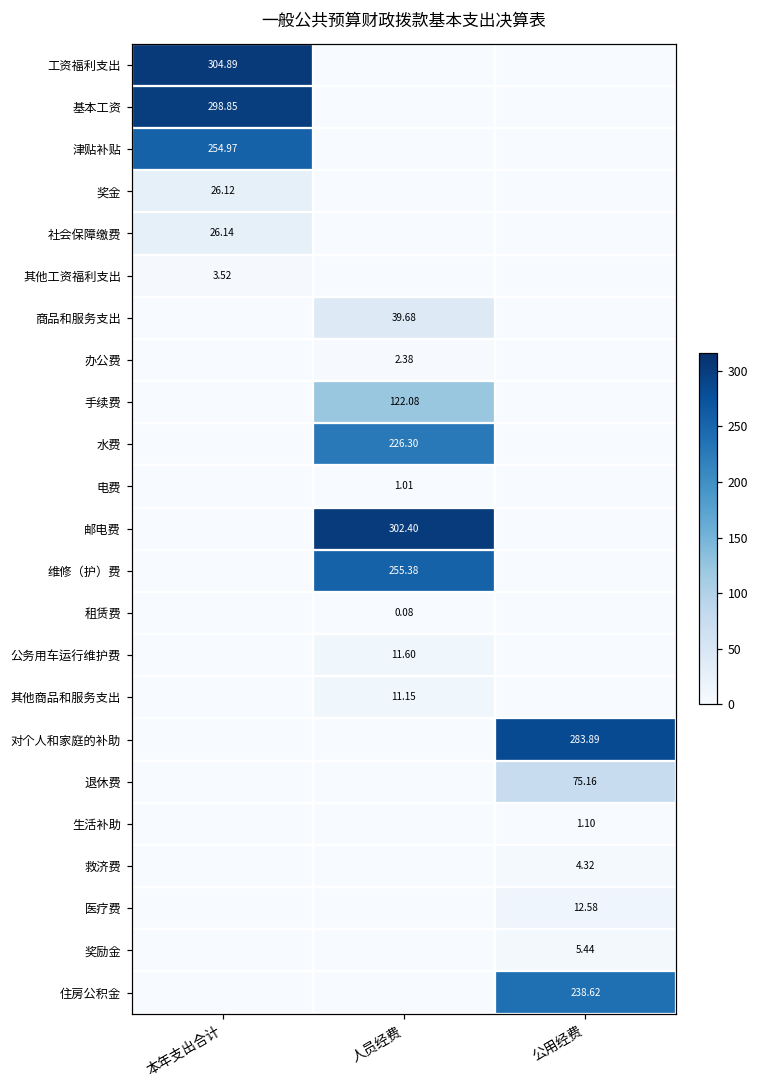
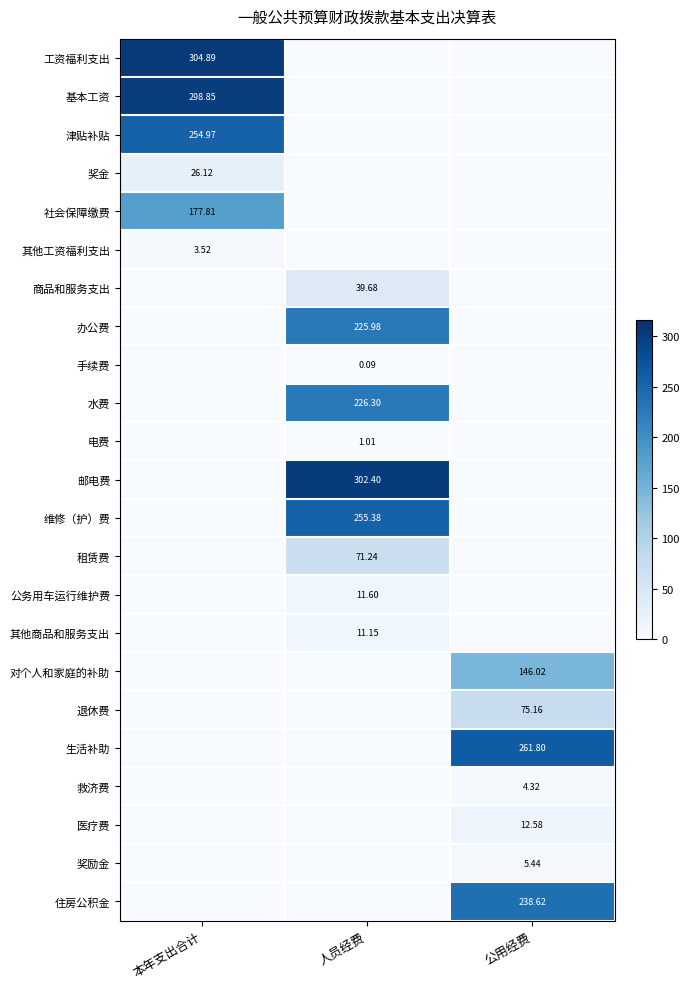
社会保障缴费, 本年支出合计: 26.14 -> 177.81
办公费, 人员经费: 2.38 -> 225.98
手续费, 人员经费: 122.08 -> 0.09
租赁费, 人员经费: 0.08 -> 71.24
对个人和家庭的补助, 公用经费: 283.89 -> 146.02
生活补助, 公用经费: 1.10 -> 261.80
